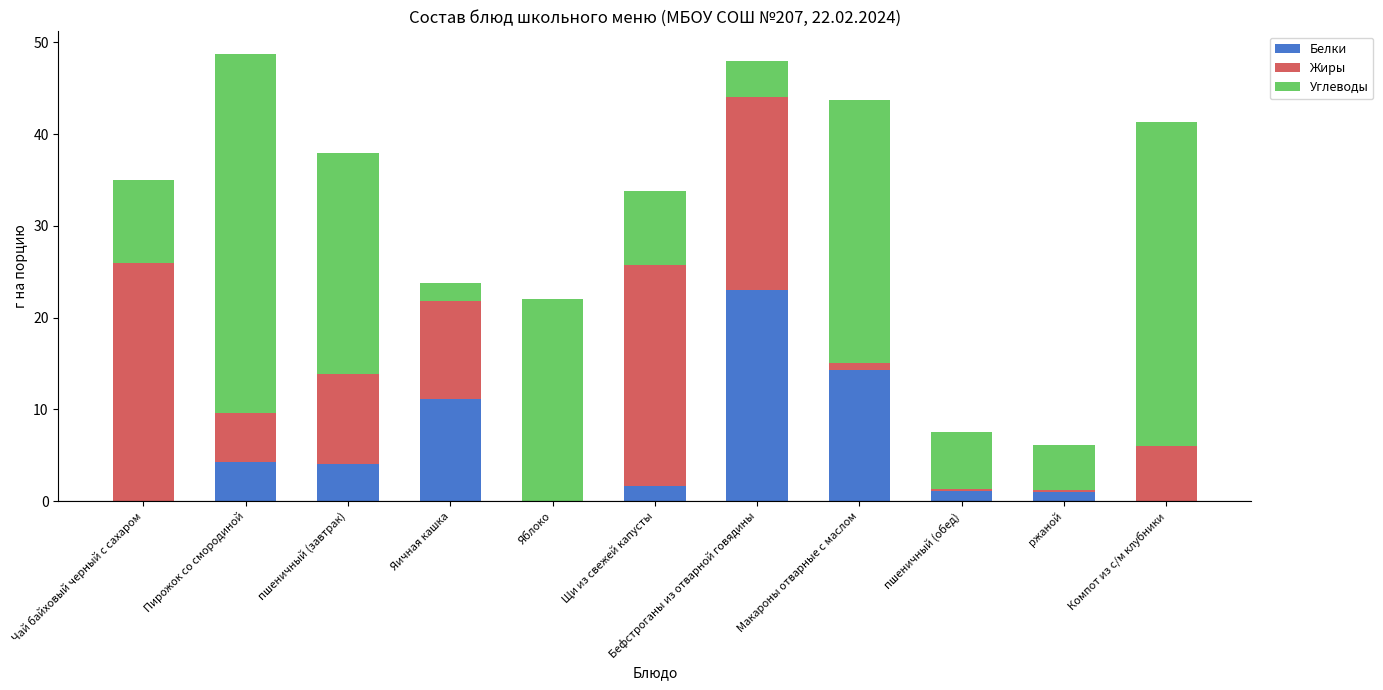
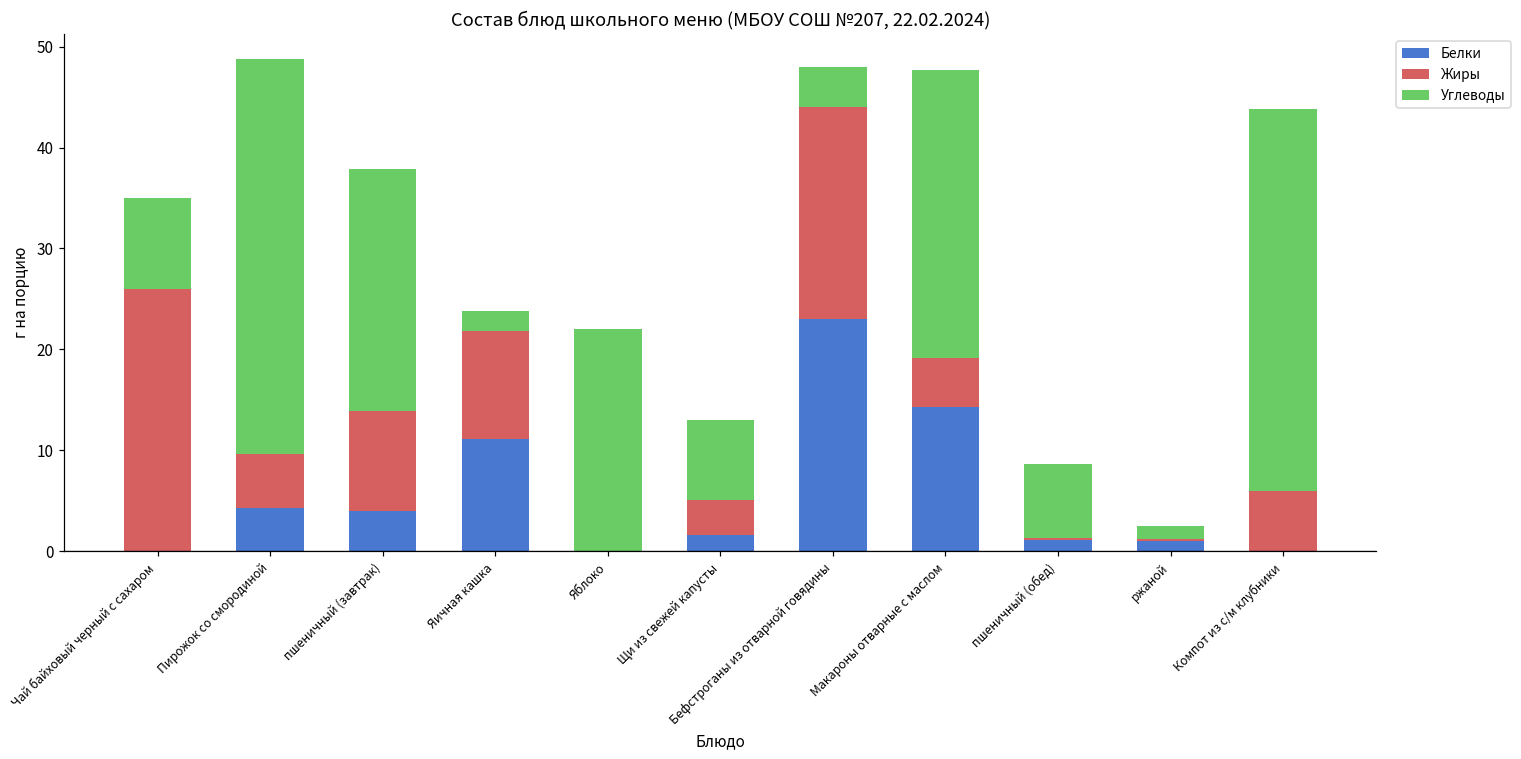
Жиры, Щи из свежей капусты: 24 -> 3
Жиры, Макароны отварные с маслом: 1 -> 5
Углеводы, пшеничный (обед): 6 -> 7
Углеводы, ржаной: 5 -> 1
Углеводы, Компот из с/м клубники: 35 -> 38
